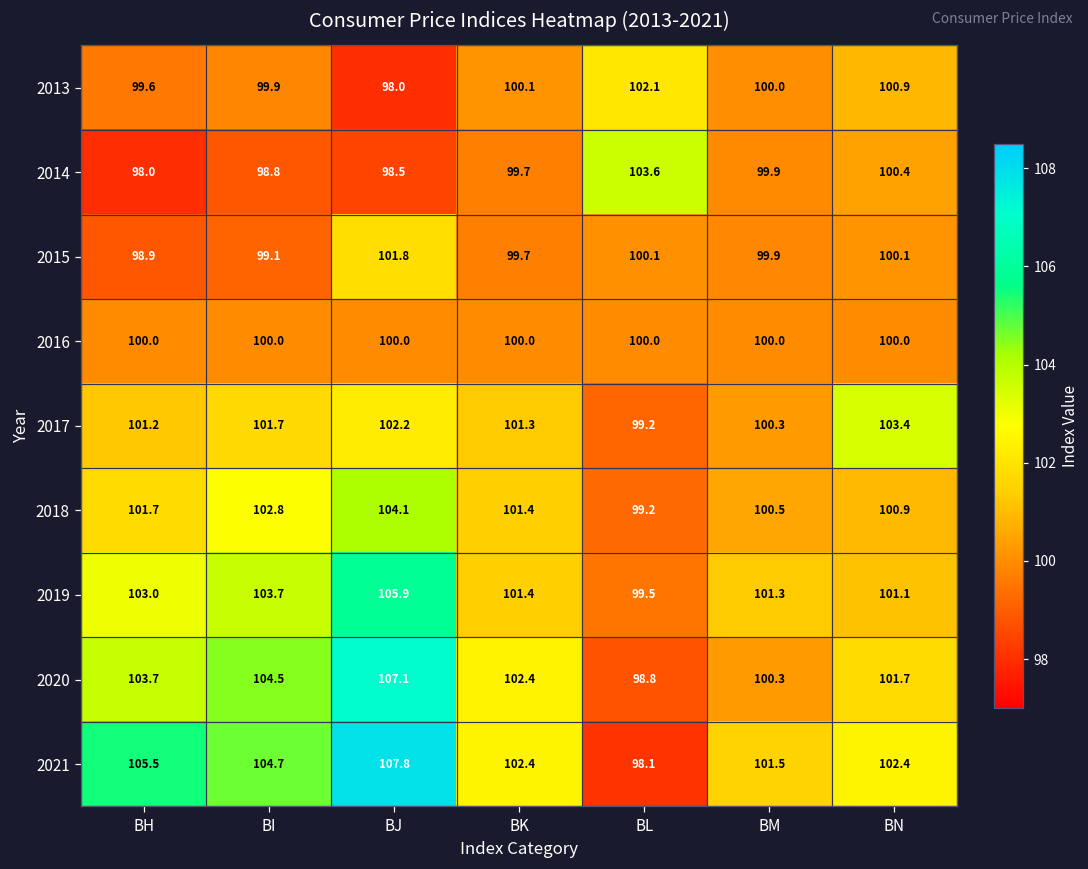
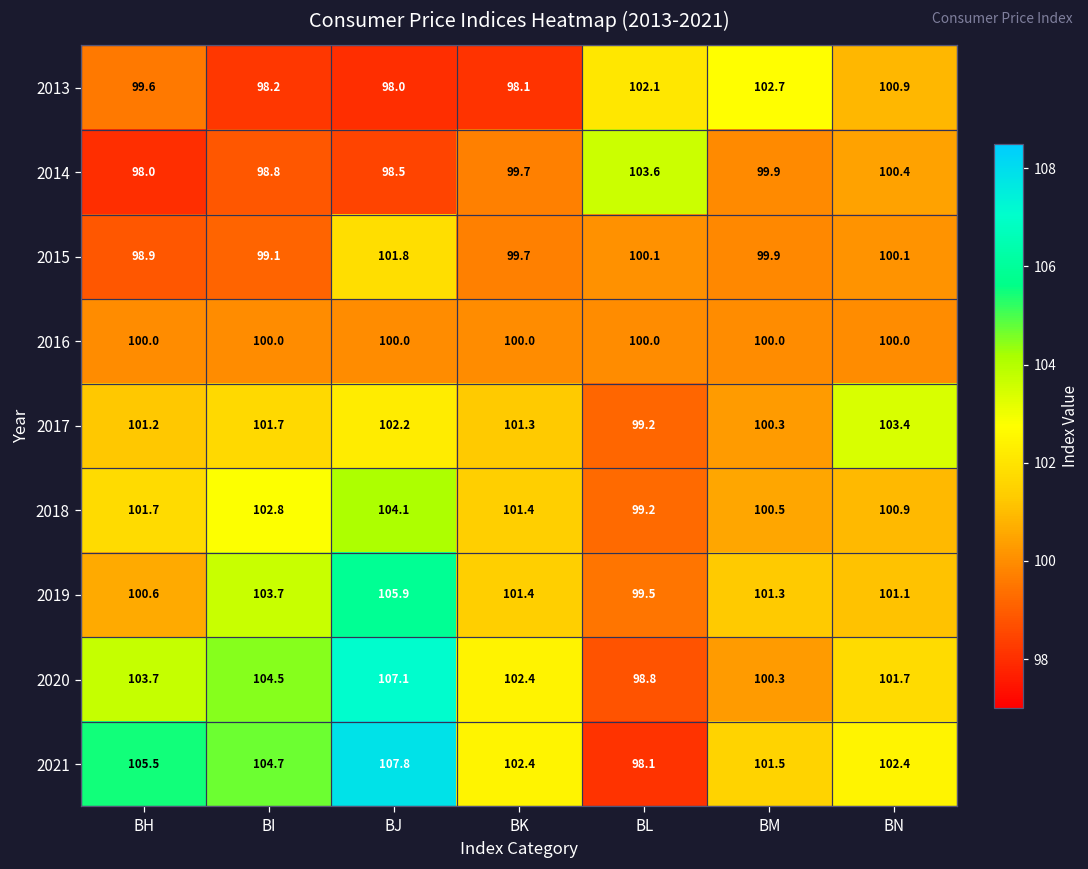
2013, BI: 99.9 -> 98.2
2013, BK: 100.1 -> 98.1
2013, BM: 100.0 -> 102.7
2019, BH: 103.0 -> 100.6
